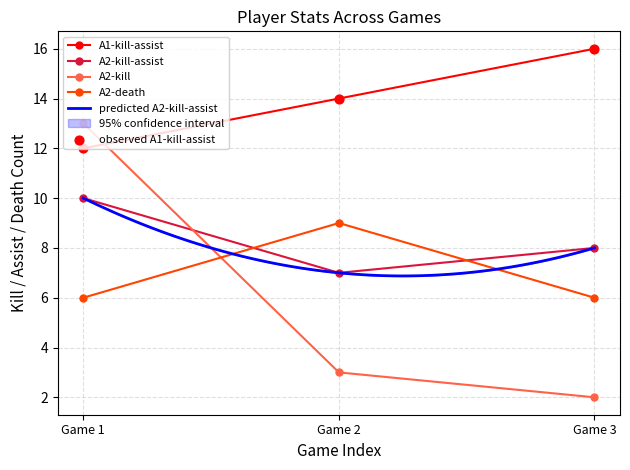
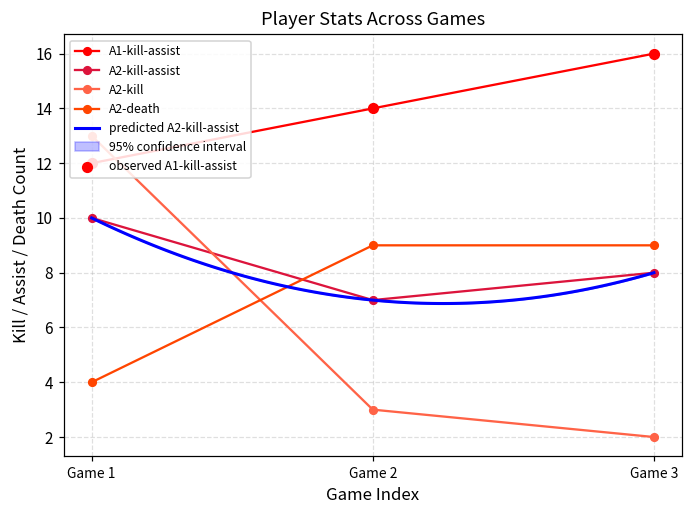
A2-death, Game 1: 6 -> 4
A2-death, Game 3: 6 -> 9
